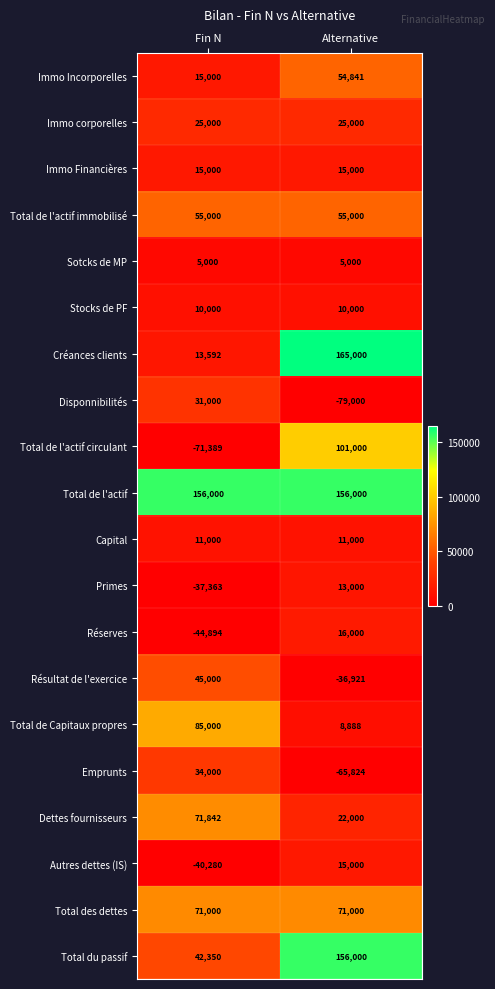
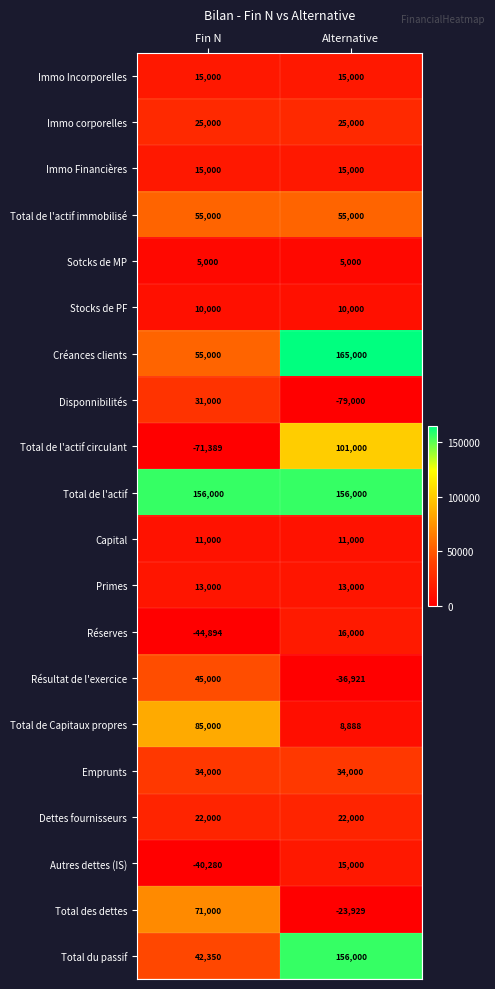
Immo Incorporelles, Alternative: 54,841 -> 15,000
Créances clients, Fin N: 13,592 -> 55,000
Primes, Fin N: -37,363 -> 13,000
Emprunts, Alternative: -65,824 -> 34,000
Dettes fournisseurs, Fin N: 71,842 -> 22,000
Total des dettes, Alternative: 71,000 -> -23,929
